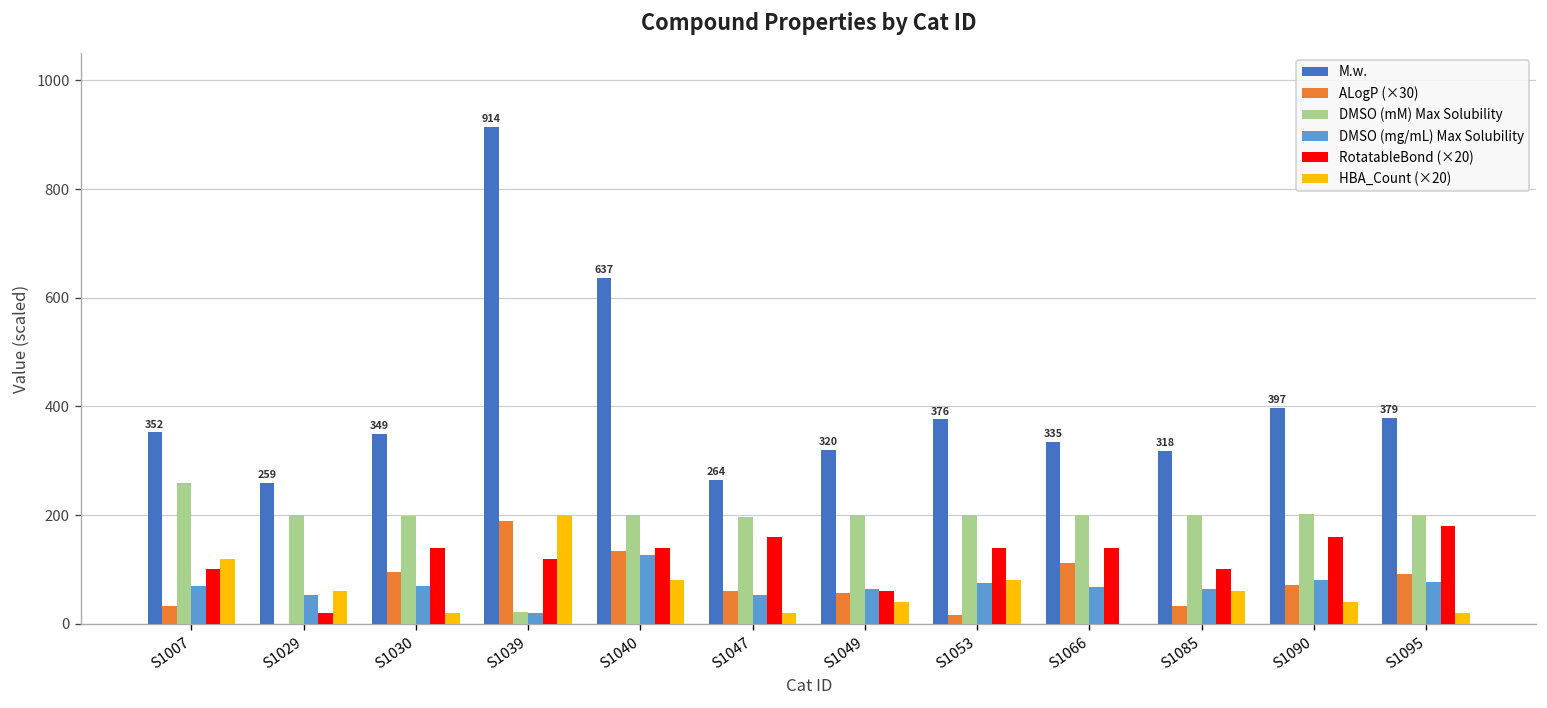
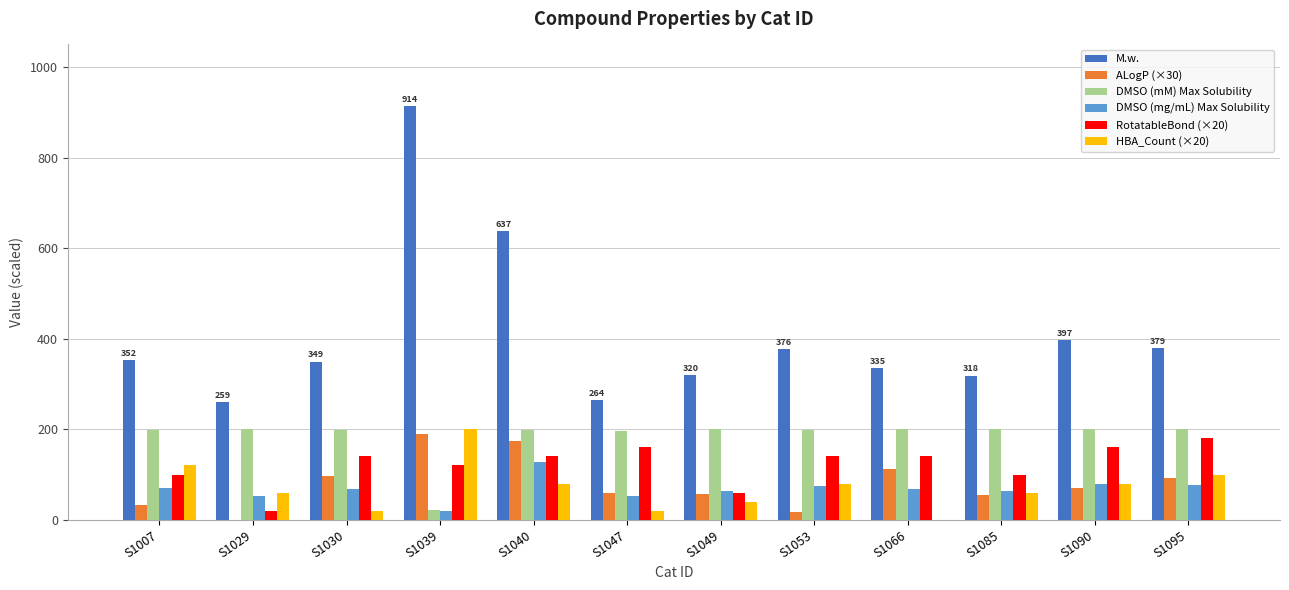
DMSO (mM) Max Solubility, S1007: 260 -> 200
ALogP (×30), S1040: 130 -> 170
ALogP (×30), S1085: 30 -> 50
HBA_Count (×20), S1090: 40 -> 80
HBA_Count (×20), S1095: 20 -> 100
